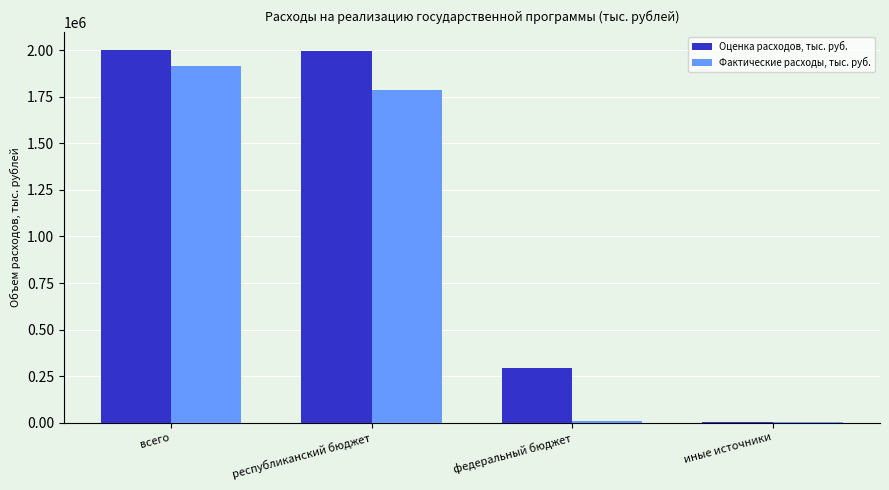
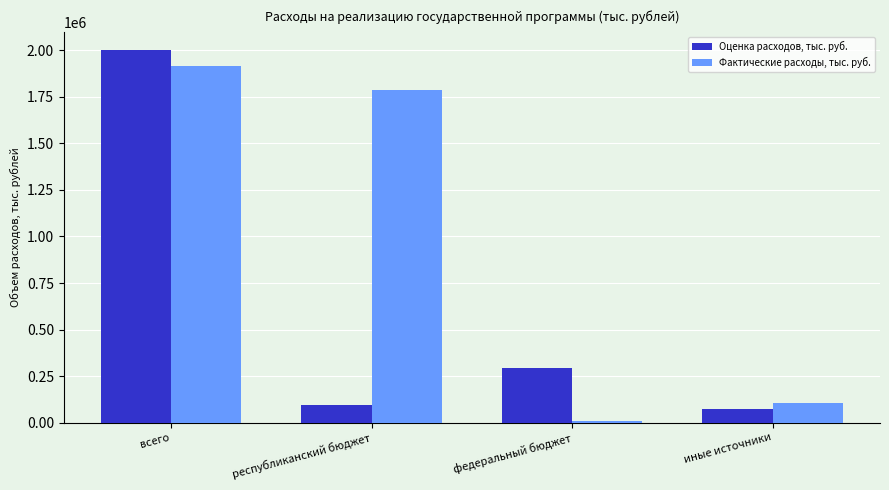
Оценка расходов, тыс. руб., республиканский бюджет: 2000000 -> 100000
Оценка расходов, тыс. руб., иные источники: 0 -> 70000
Фактические расходы, тыс. руб., иные источники: 0 -> 110000
